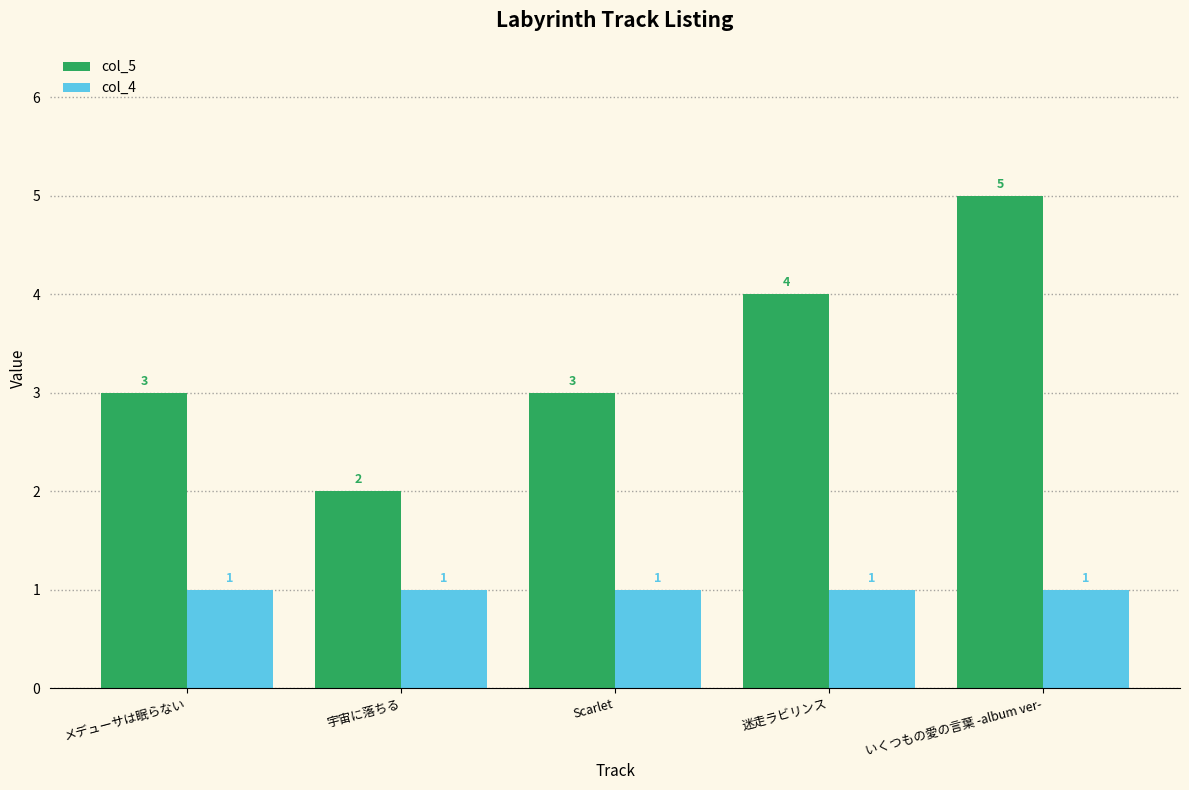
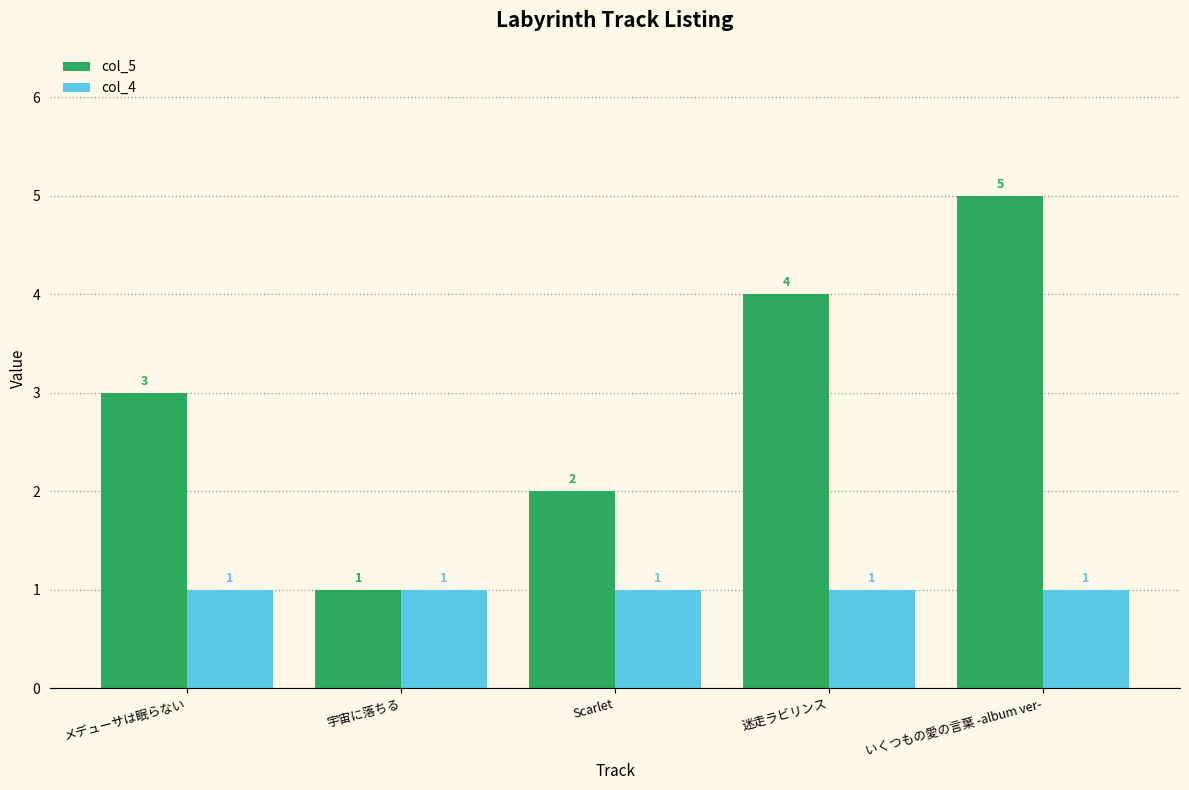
col_5, 宇宙に落ちる: 2 -> 1
col_5, Scarlet: 3 -> 2
